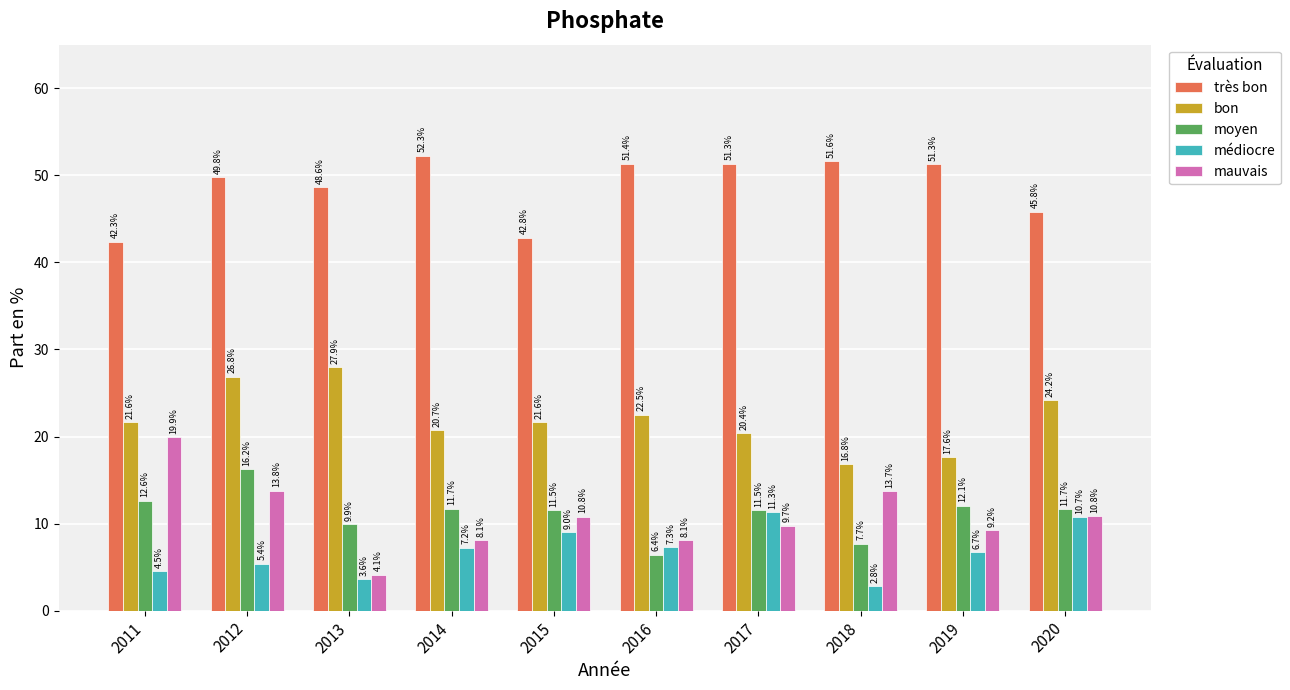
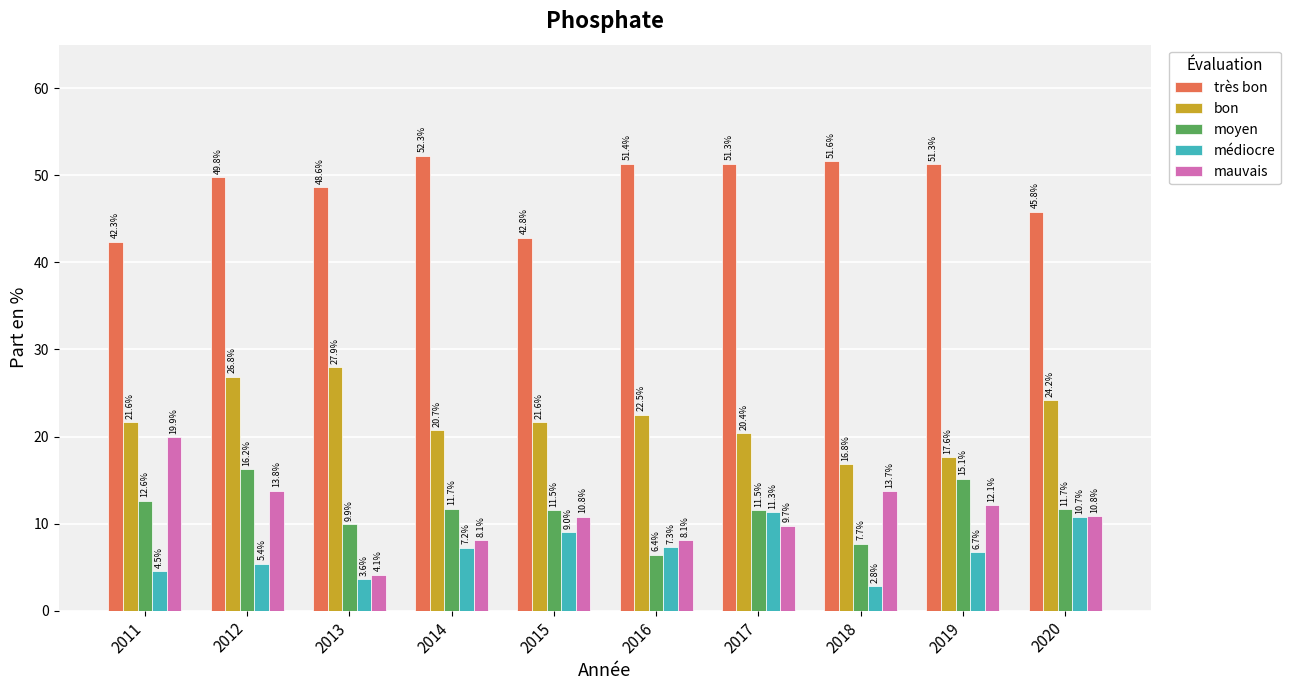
moyen, 2019: 12.1% -> 15.1%
mauvais, 2019: 9.2% -> 12.1%
